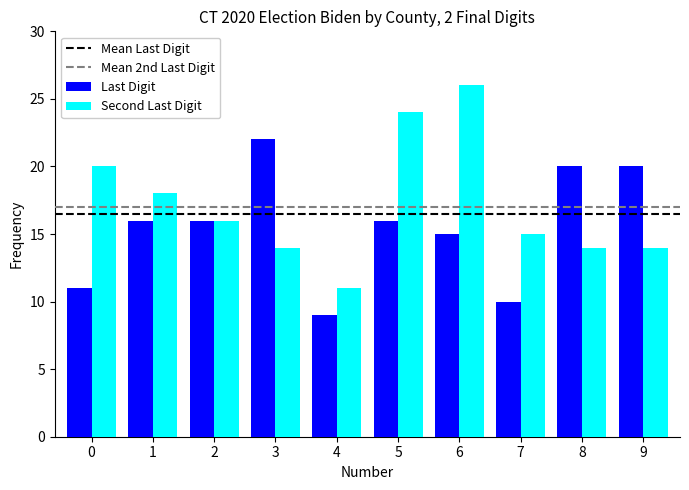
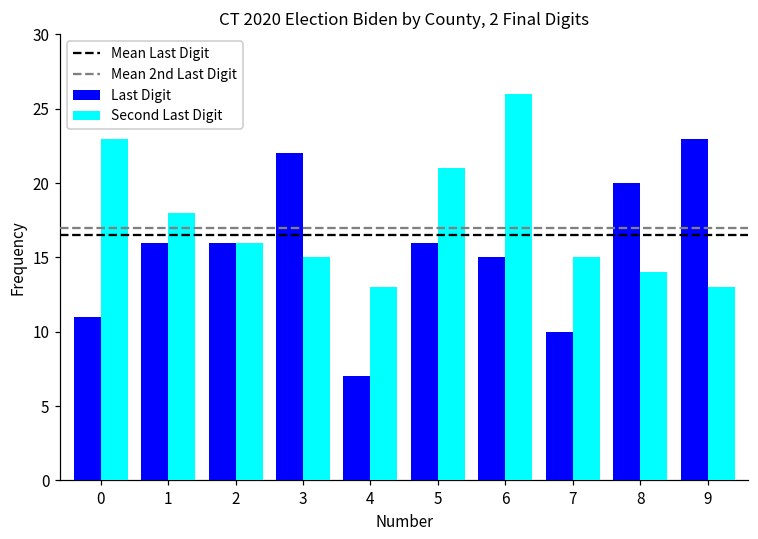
Second Last Digit, 0: 20 -> 23
Second Last Digit, 3: 14 -> 15
Last Digit, 4: 9 -> 7
Second Last Digit, 4: 11 -> 13
Second Last Digit, 5: 24 -> 21
Last Digit, 9: 20 -> 23
Second Last Digit, 9: 14 -> 13
